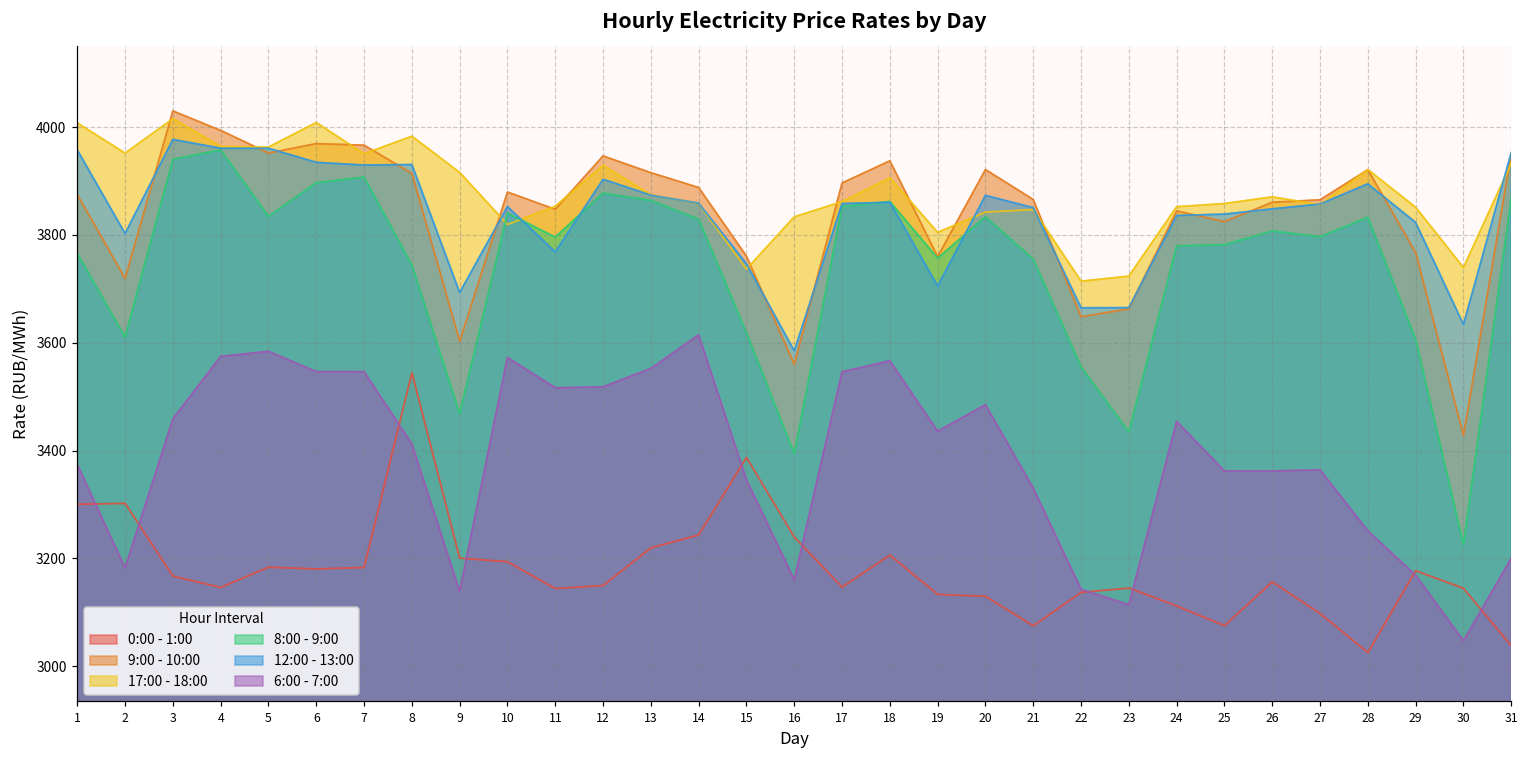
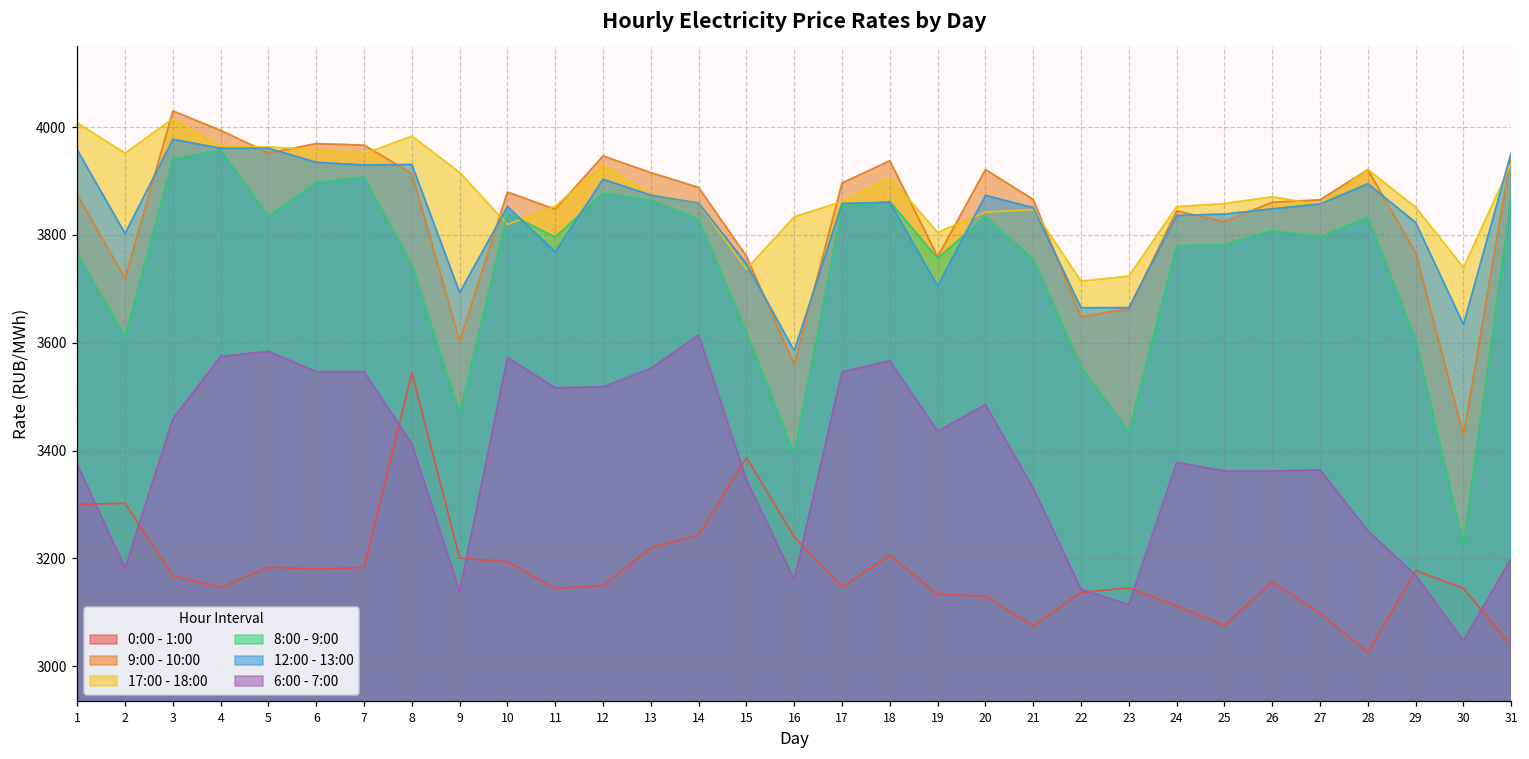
17:00 - 18:00, 6: 4010 -> 3960
6:00 - 7:00, 24: 3450 -> 3380
